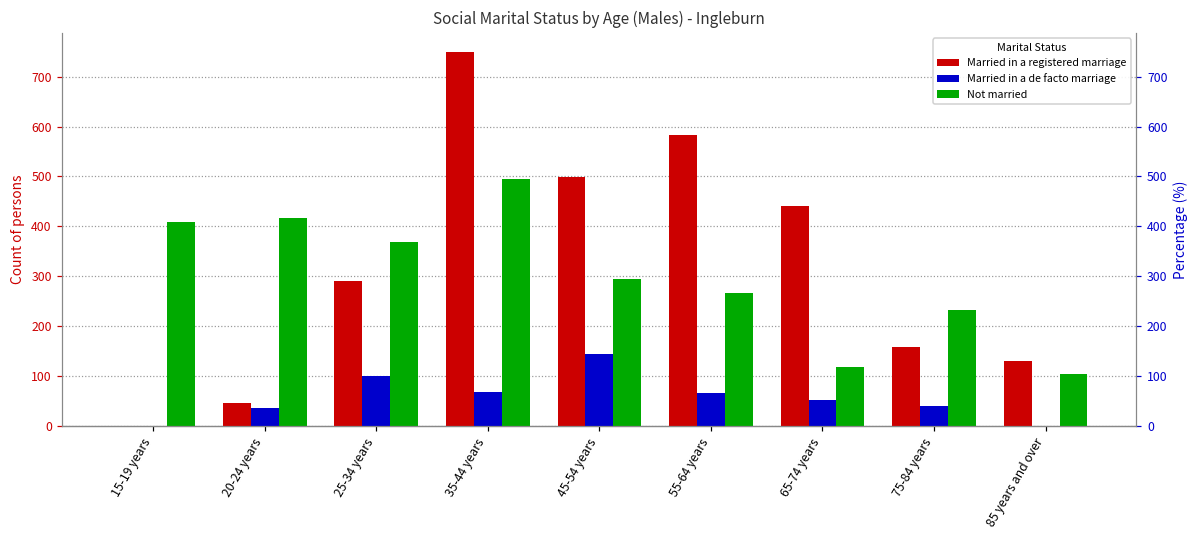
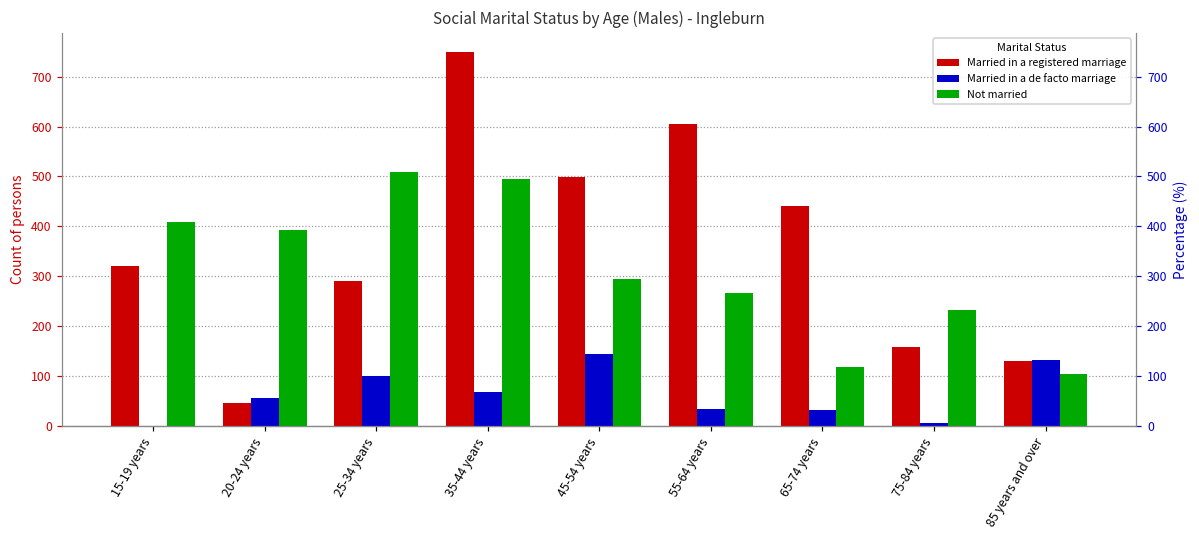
Married in a registered marriage, 15-19 years: 0 -> 320
Married in a de facto marriage, 20-24 years: 40 -> 50
Not married, 20-24 years: 420 -> 390
Not married, 25-34 years: 370 -> 510
Married in a registered marriage, 55-64 years: 580 -> 600
Married in a de facto marriage, 55-64 years: 70 -> 30
Married in a de facto marriage, 65-74 years: 50 -> 30
Married in a de facto marriage, 75-84 years: 40 -> 10
Married in a de facto marriage, 85 years and over: 0 -> 130
